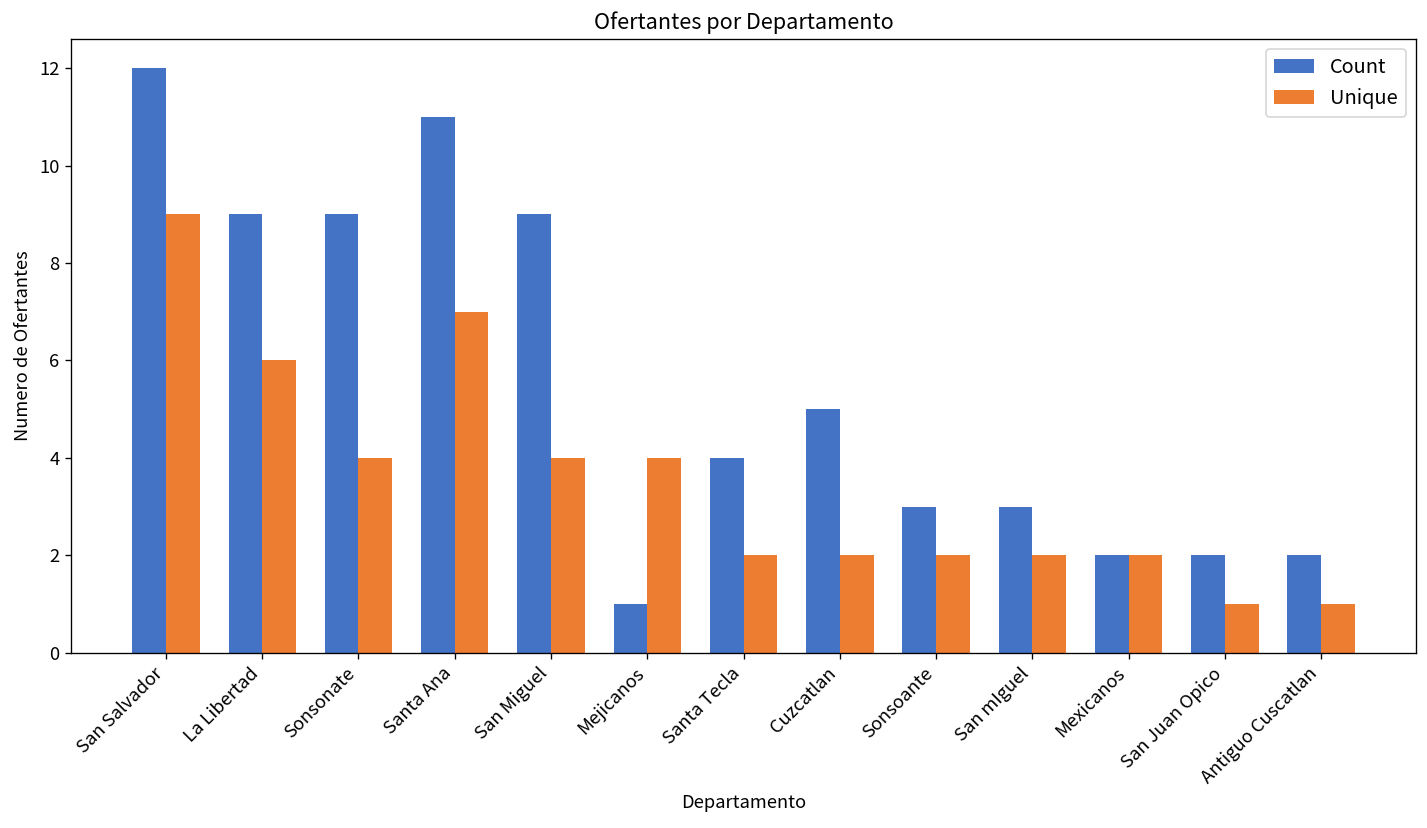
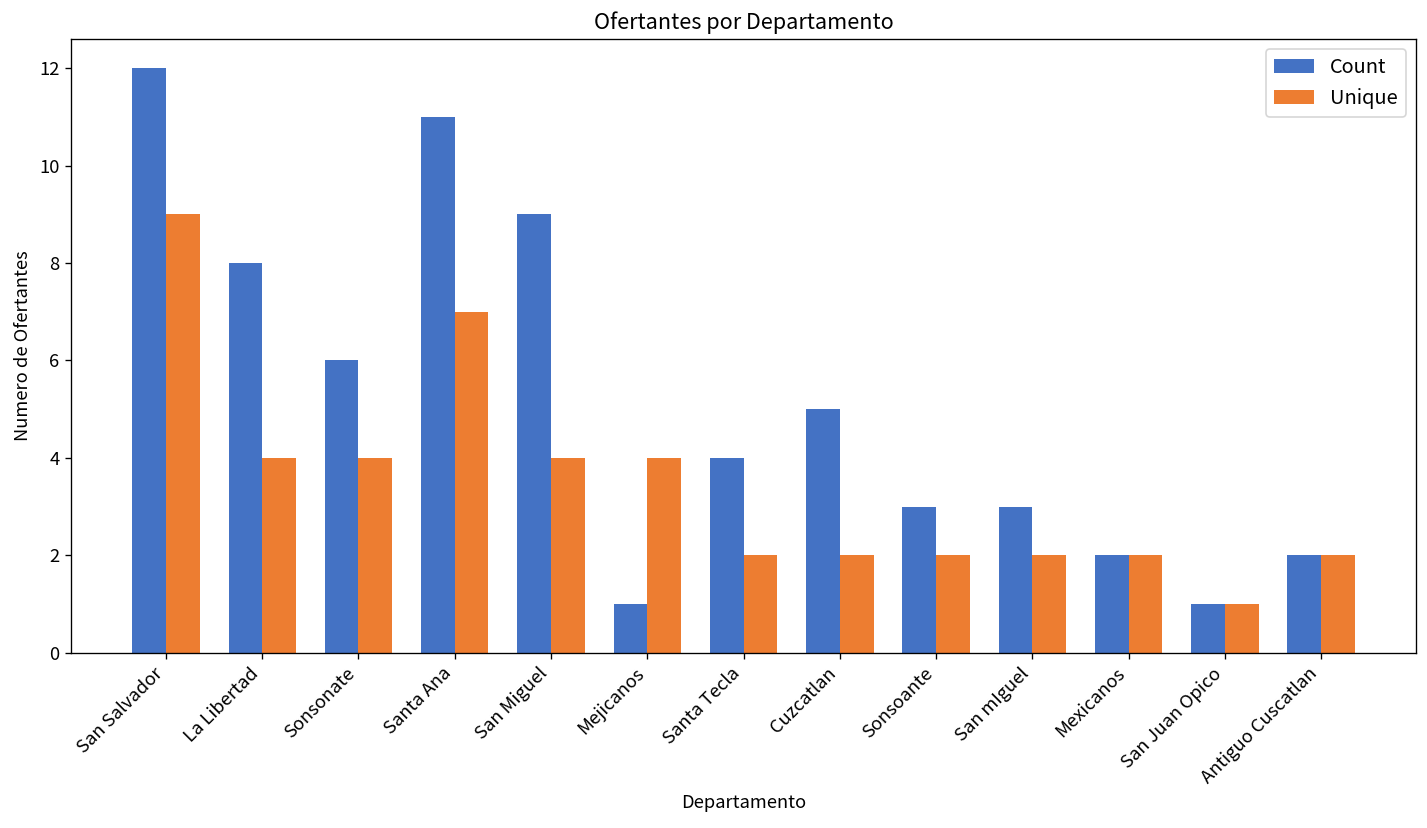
Count, La Libertad: 9 -> 8
Unique, La Libertad: 6 -> 4
Count, Sonsonate: 9 -> 6
Count, San Juan Opico: 2 -> 1
Unique, Antiguo Cuscatlan: 1 -> 2
